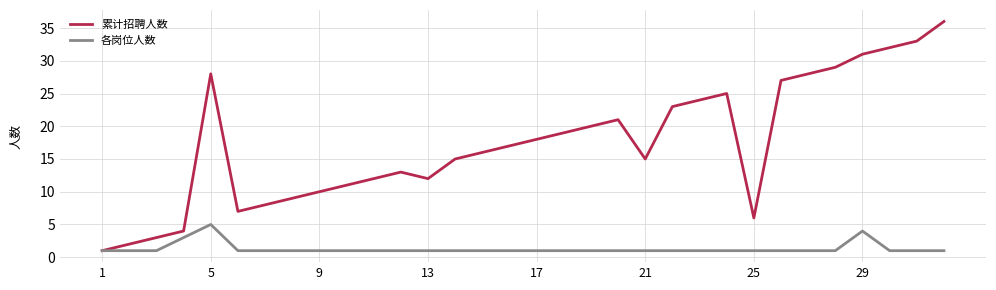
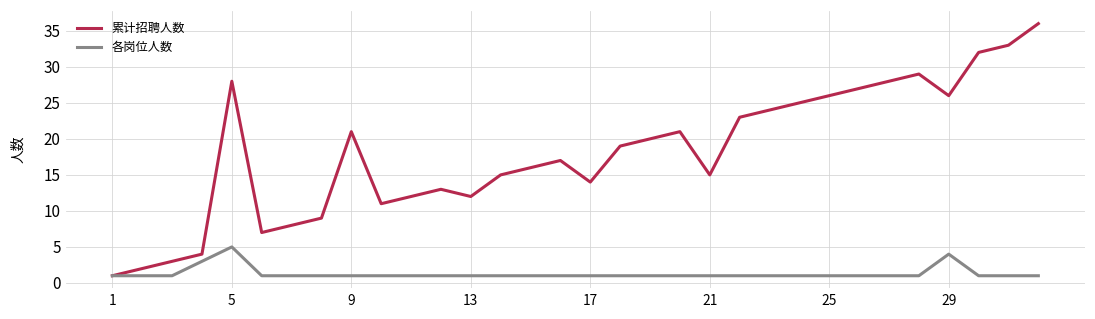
累计招聘人数, 9: 10 -> 21
累计招聘人数, 17: 18 -> 14
累计招聘人数, 25: 6 -> 26
累计招聘人数, 29: 31 -> 26
